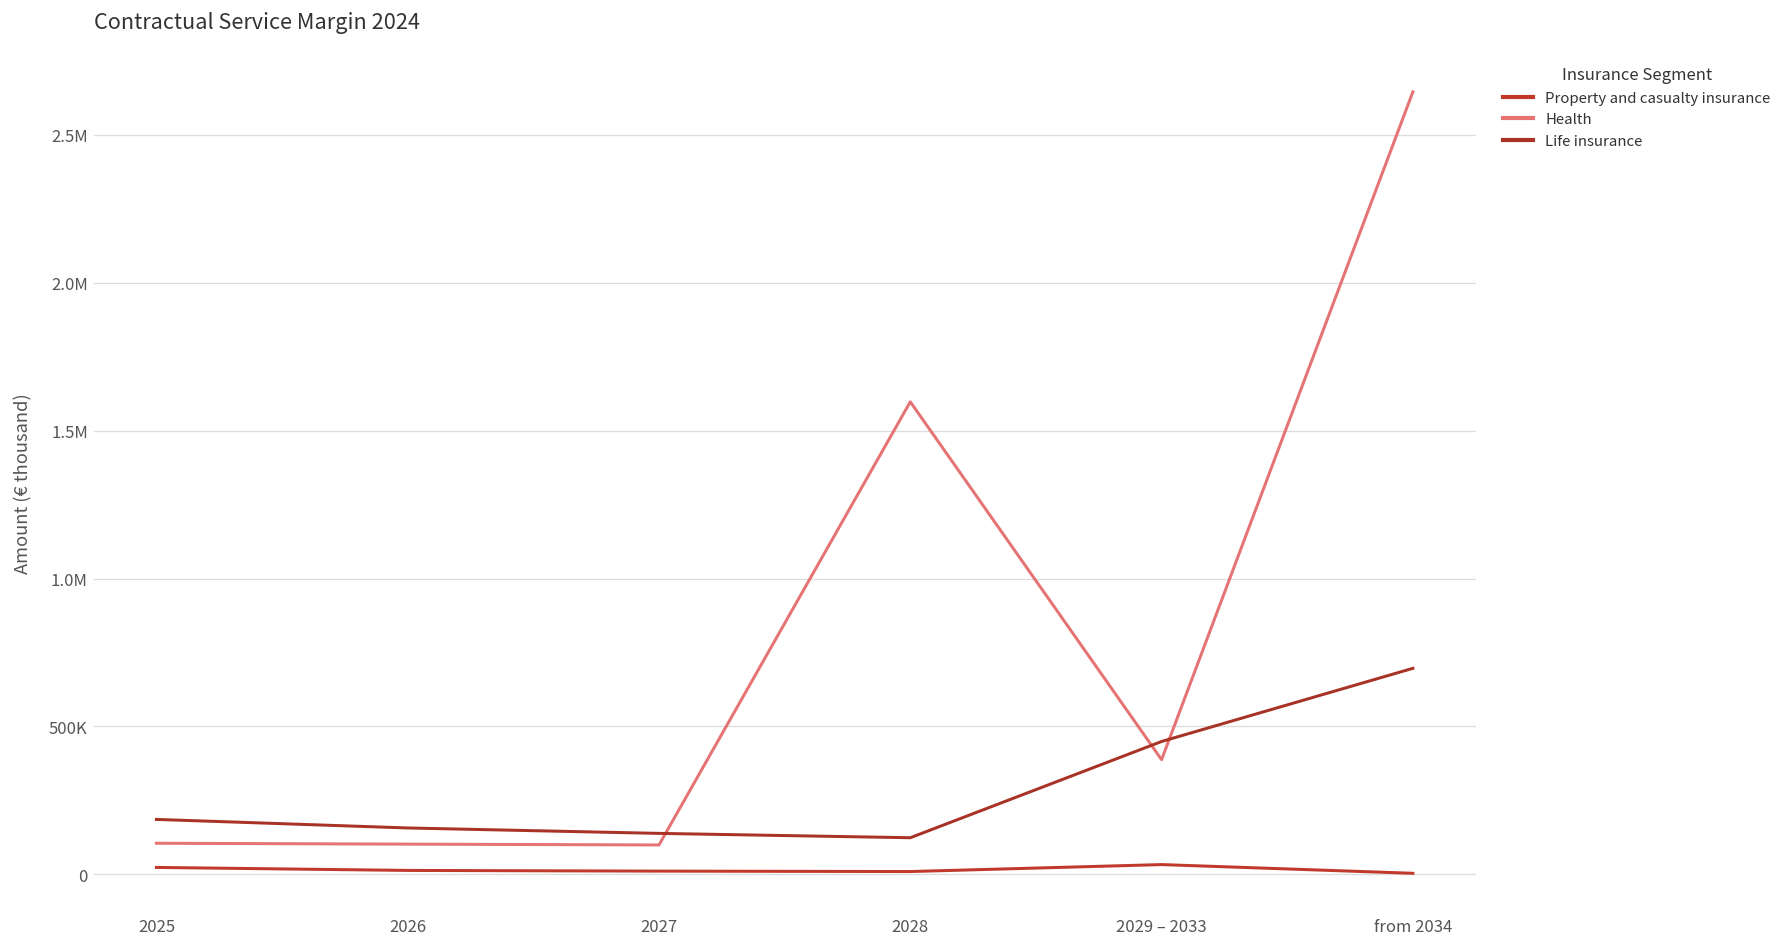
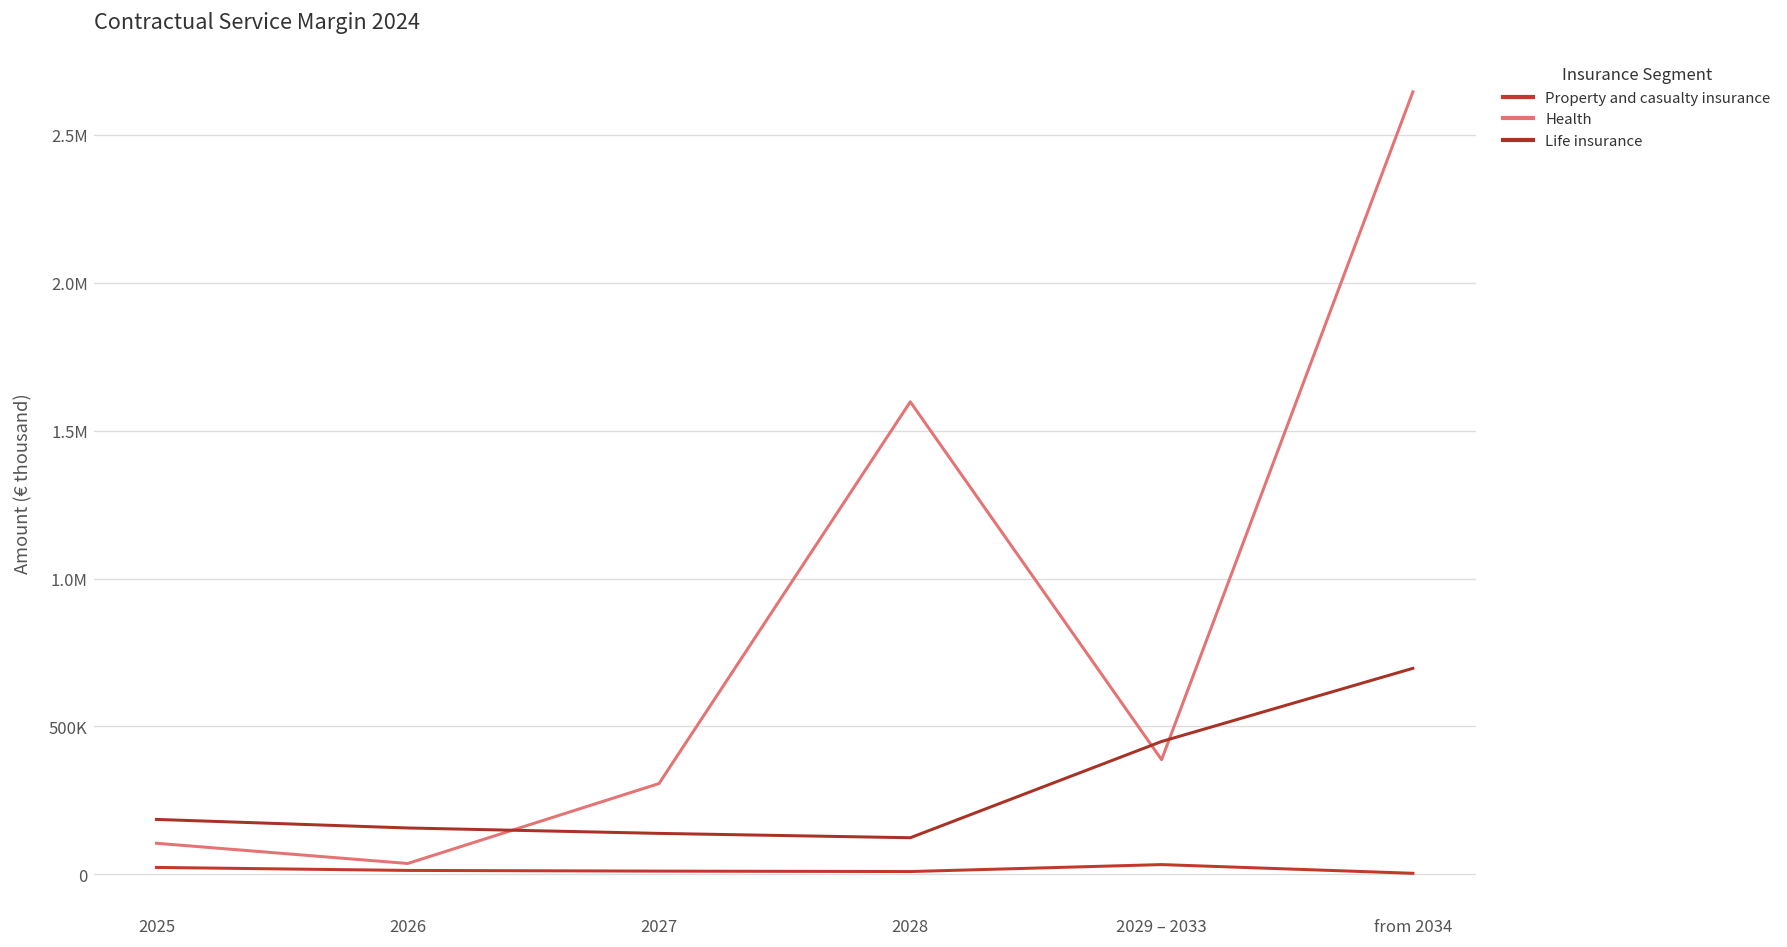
Health, 2026: 100000 -> 40000
Health, 2027: 100000 -> 310000
